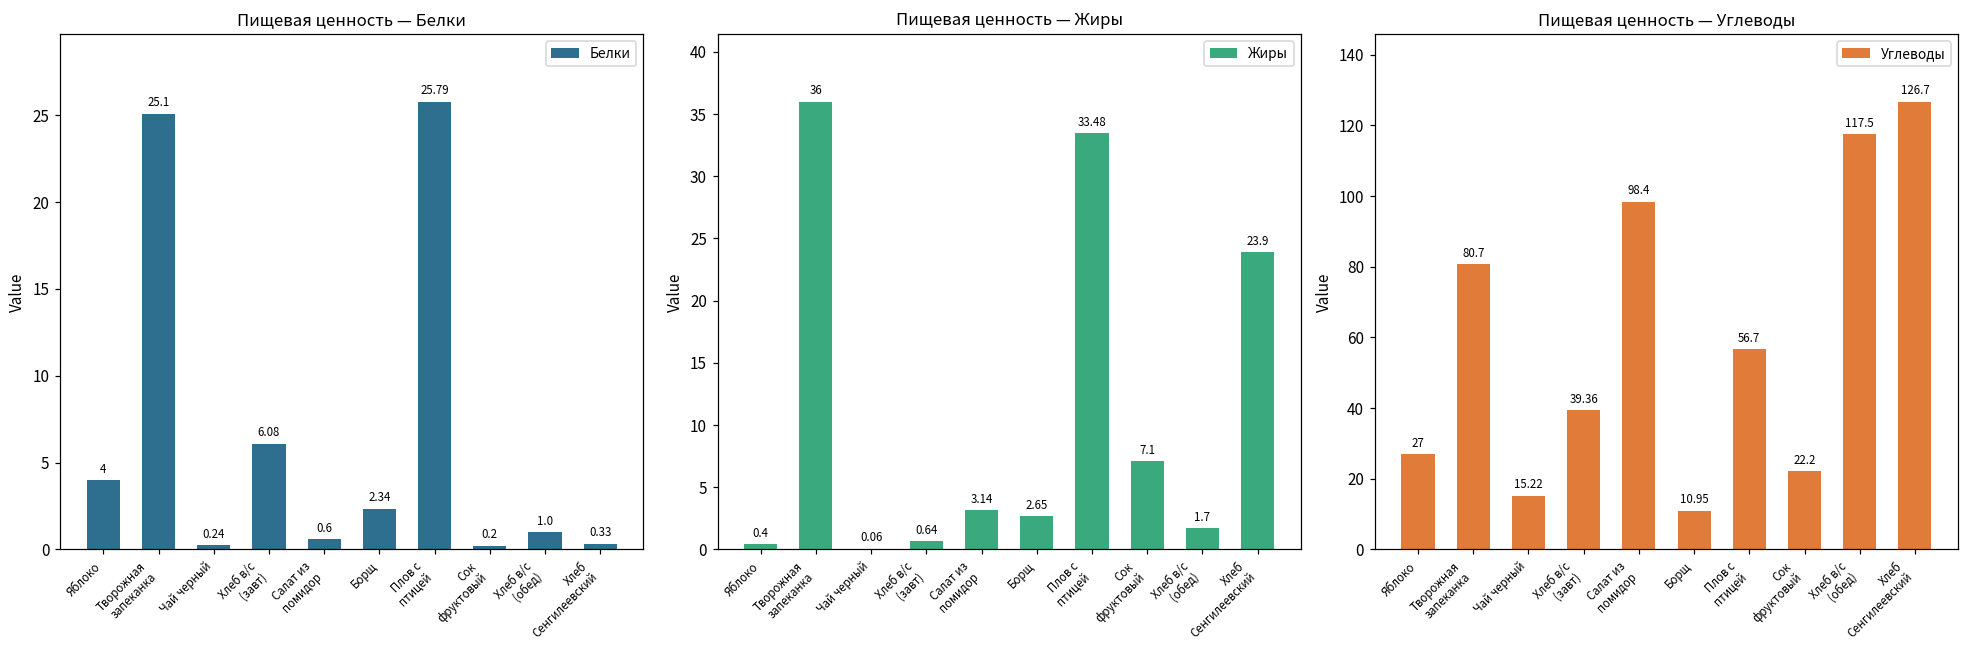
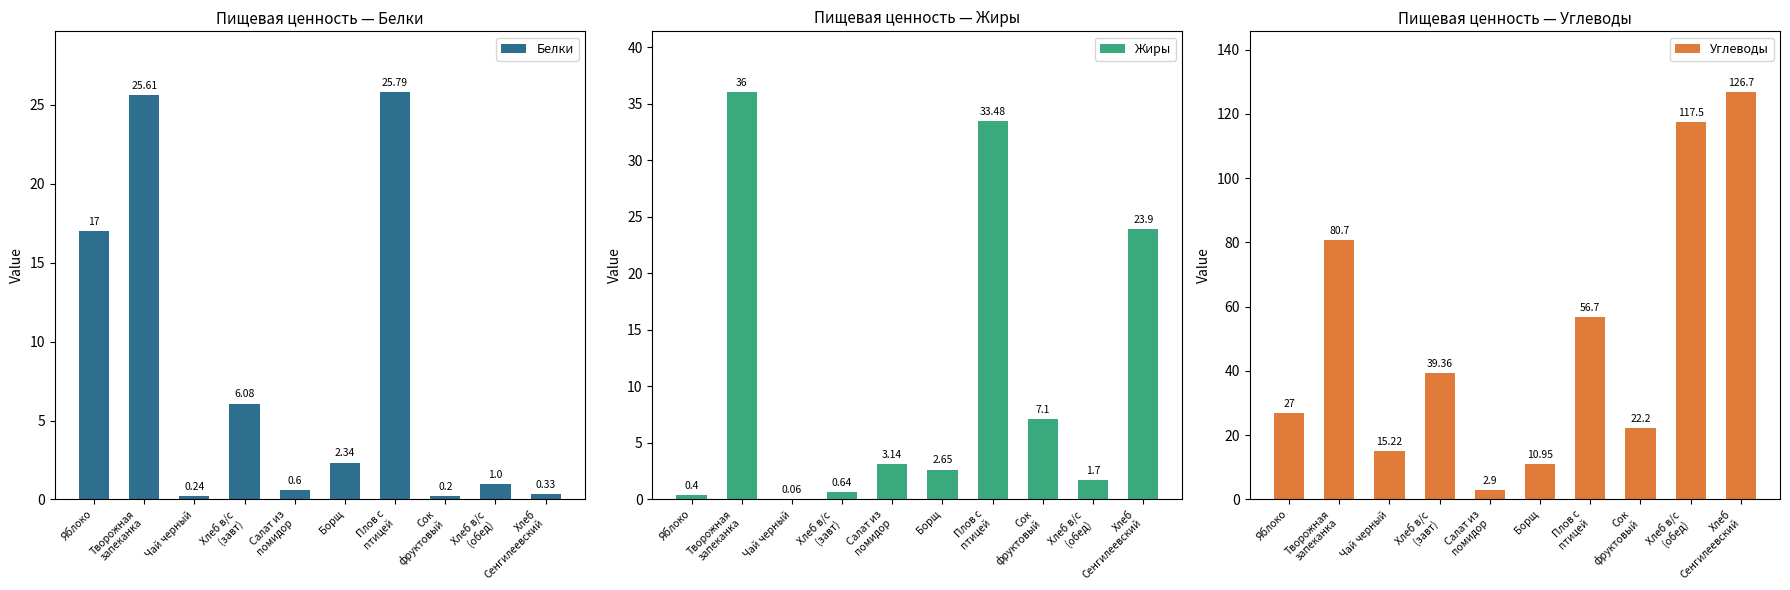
Пищевая ценность — Белки, Яблоко: 4 -> 17
Пищевая ценность — Белки, Творожная запеканка: 25.1 -> 25.61
Пищевая ценность — Углеводы, Салат из помидор: 98.4 -> 2.9
